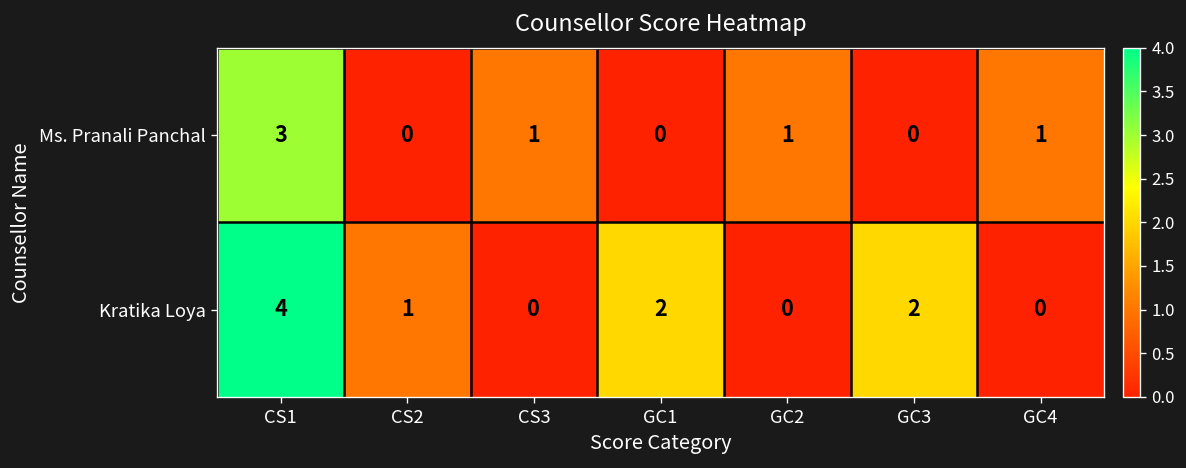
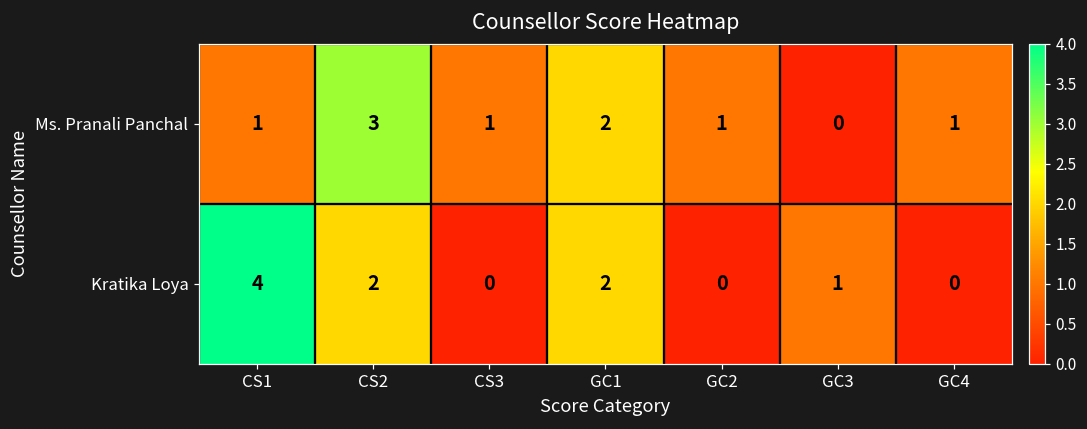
Ms. Pranali Panchal, CS1: 3 -> 1
Ms. Pranali Panchal, CS2: 0 -> 3
Ms. Pranali Panchal, GC1: 0 -> 2
Kratika Loya, CS2: 1 -> 2
Kratika Loya, GC3: 2 -> 1
